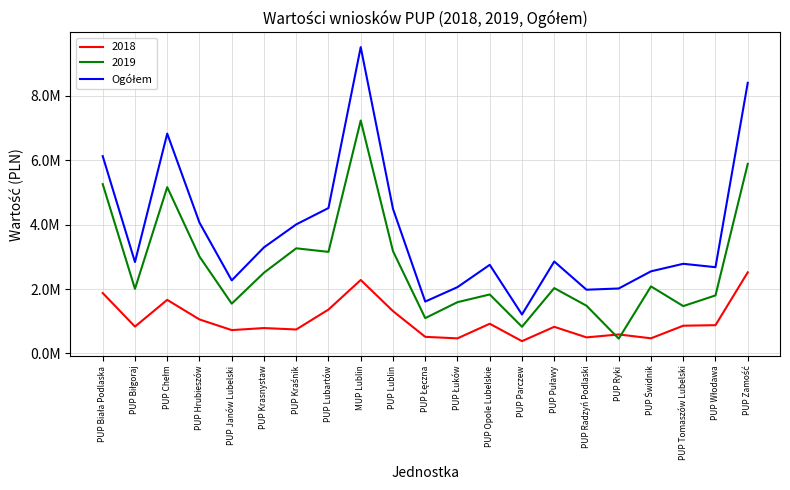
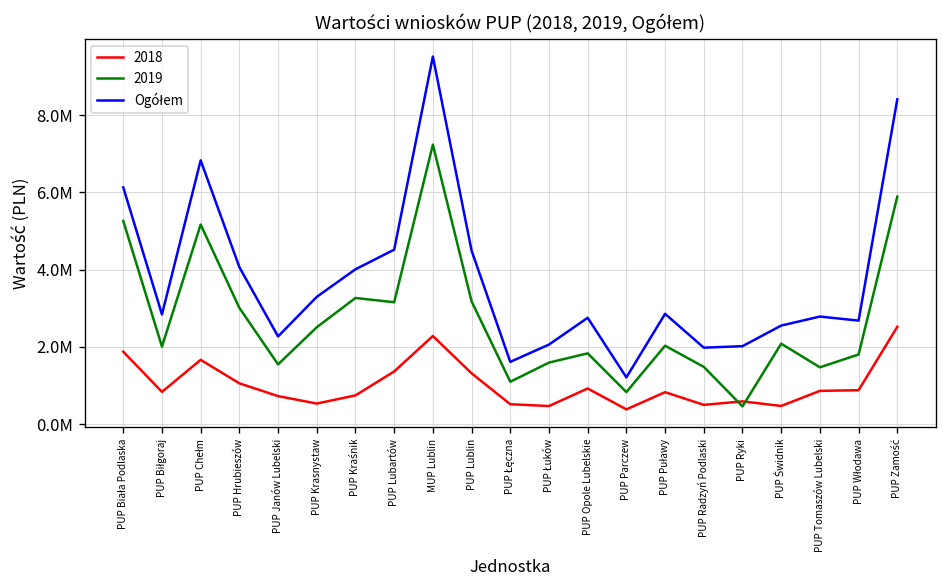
2018, PUP Krasnystaw: 800000 -> 500000
